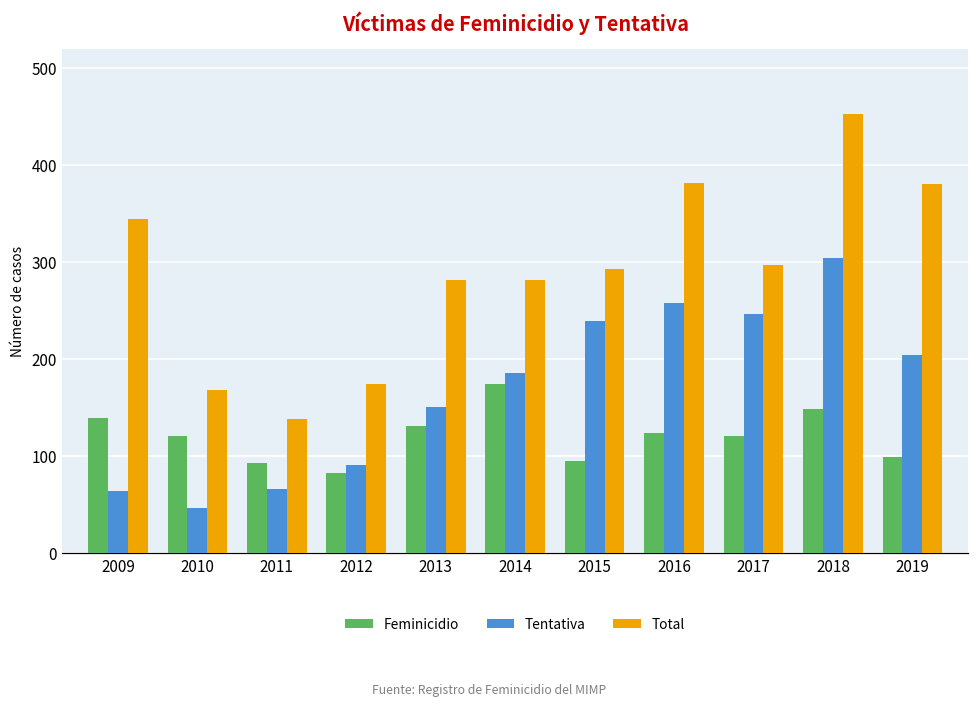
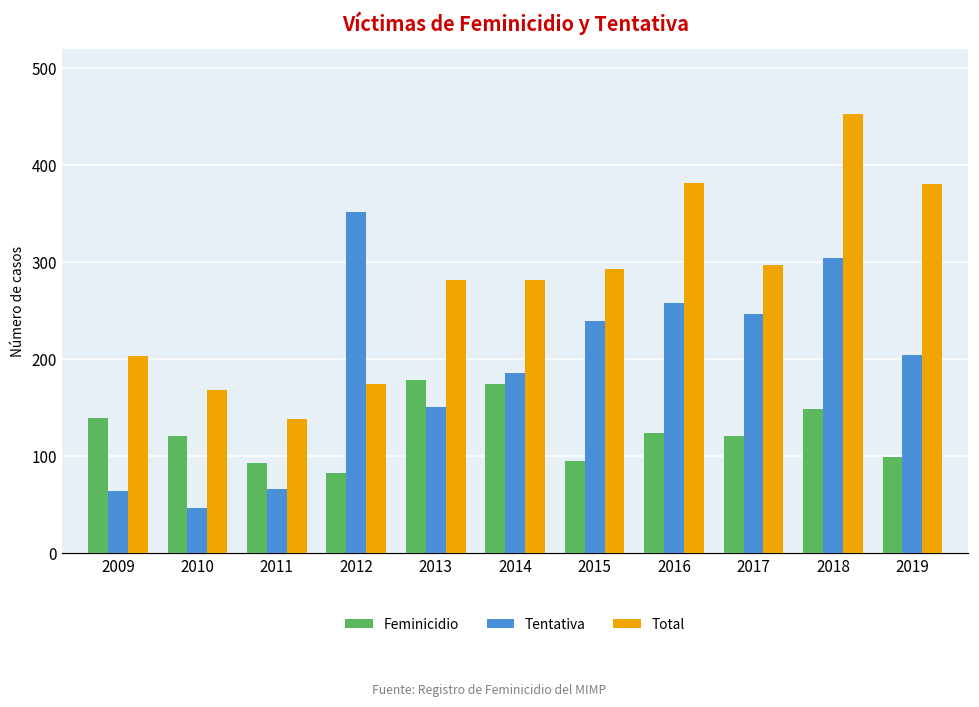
Total, 2009: 340 -> 200
Tentativa, 2012: 90 -> 350
Feminicidio, 2013: 130 -> 180
